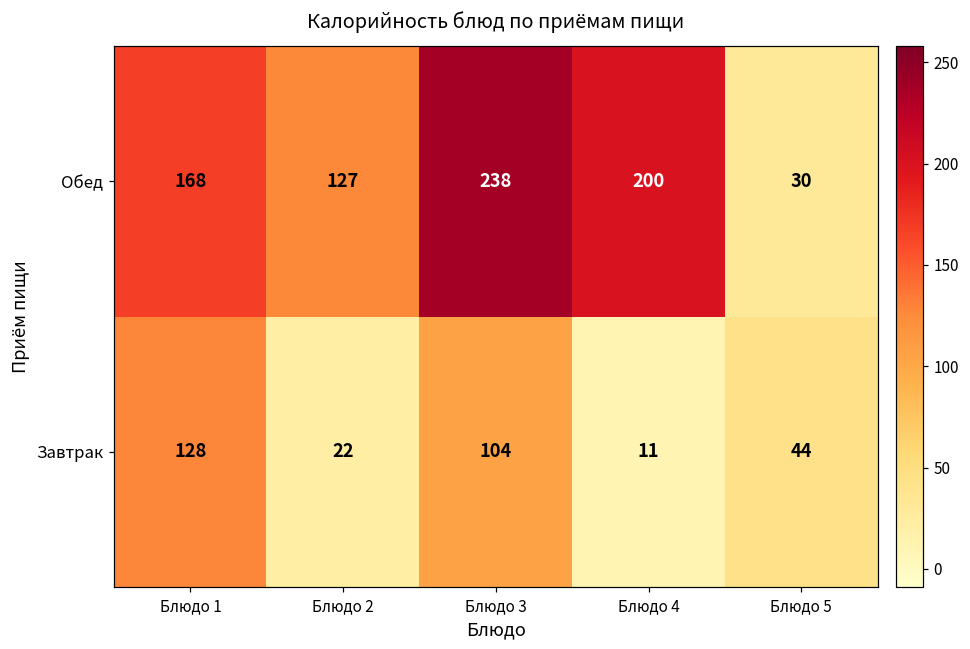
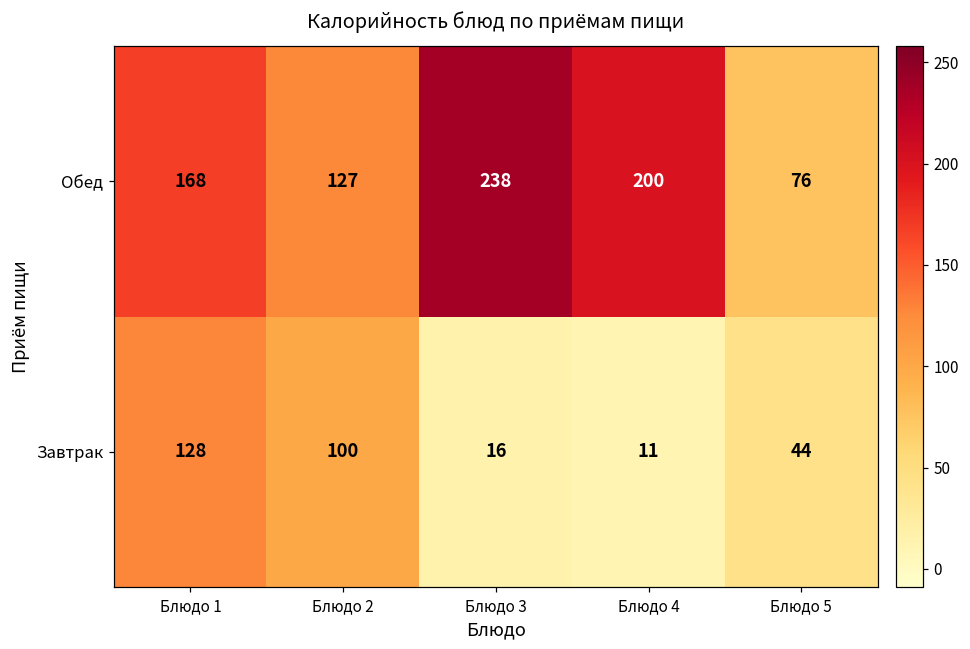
Обед, Блюдо 5: 30 -> 76
Завтрак, Блюдо 2: 22 -> 100
Завтрак, Блюдо 3: 104 -> 16
